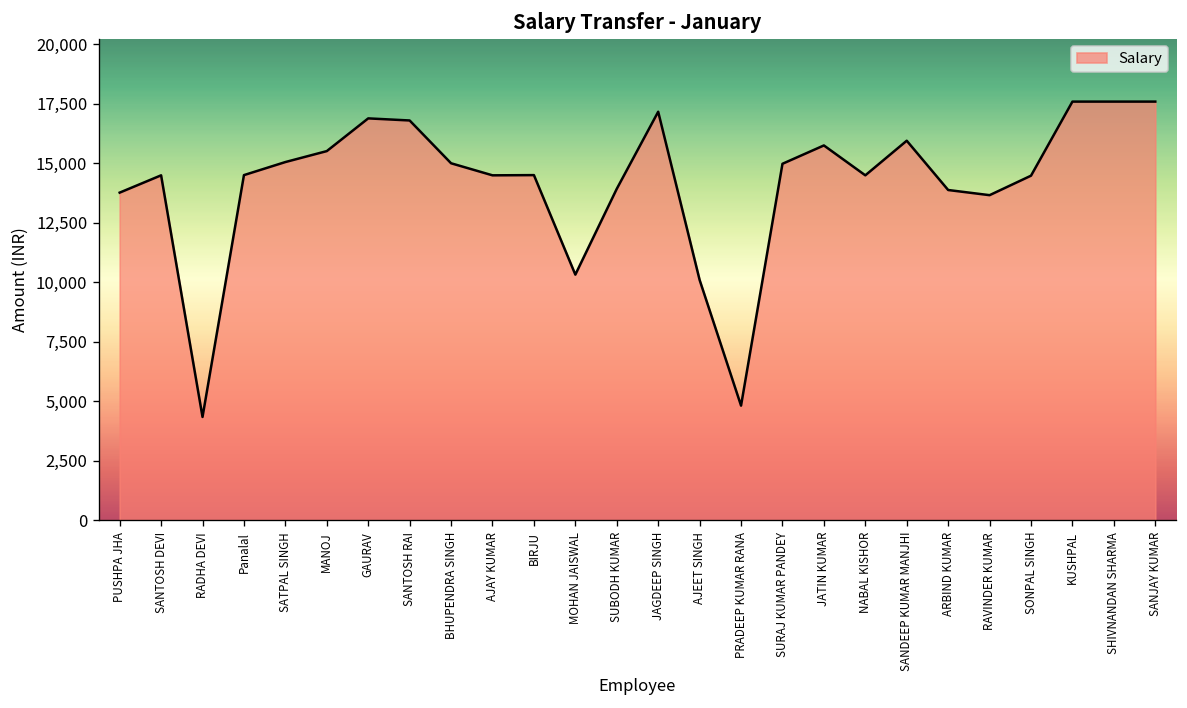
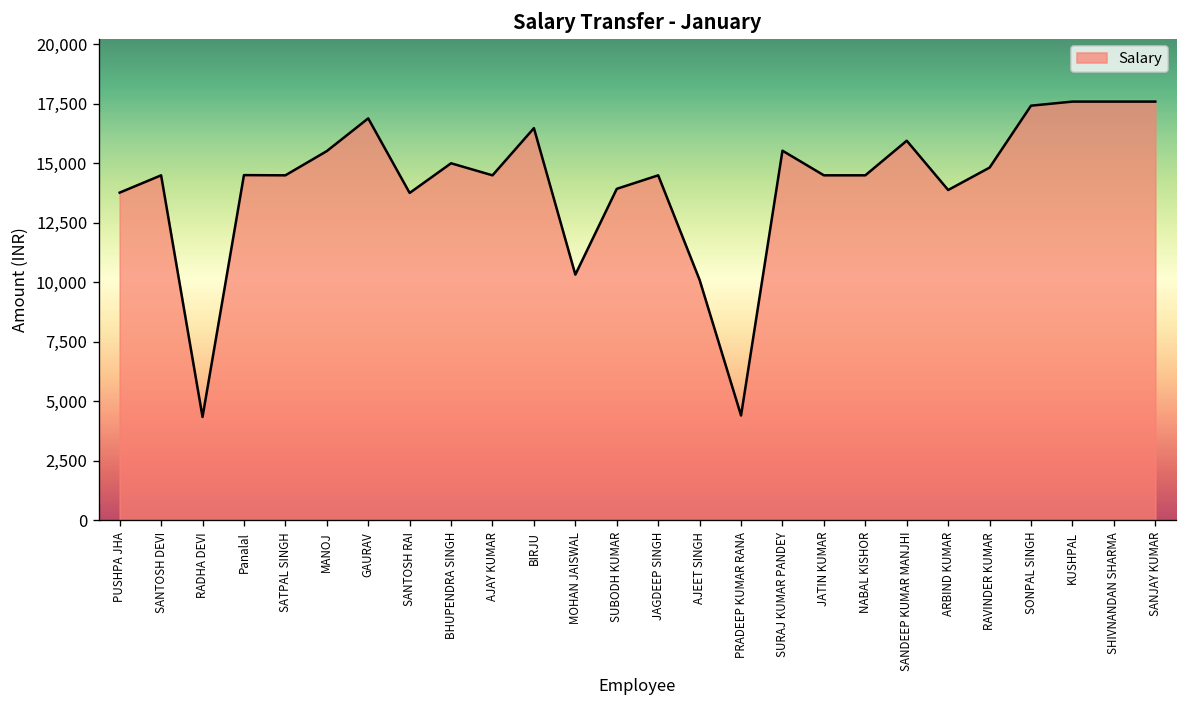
SATPAL SINGH: 15,100 -> 14,500
SANTOSH RAI: 16,800 -> 13,800
BIRJU: 14,500 -> 16,500
JAGDEEP SINGH: 17,200 -> 14,500
PRADEEP KUMAR RANA: 4,800 -> 4,400
SURAJ KUMAR PANDEY: 15,000 -> 15,500
JATIN KUMAR: 15,800 -> 14,500
RAVINDER KUMAR: 13,700 -> 14,800
SONPAL SINGH: 14,500 -> 17,400
